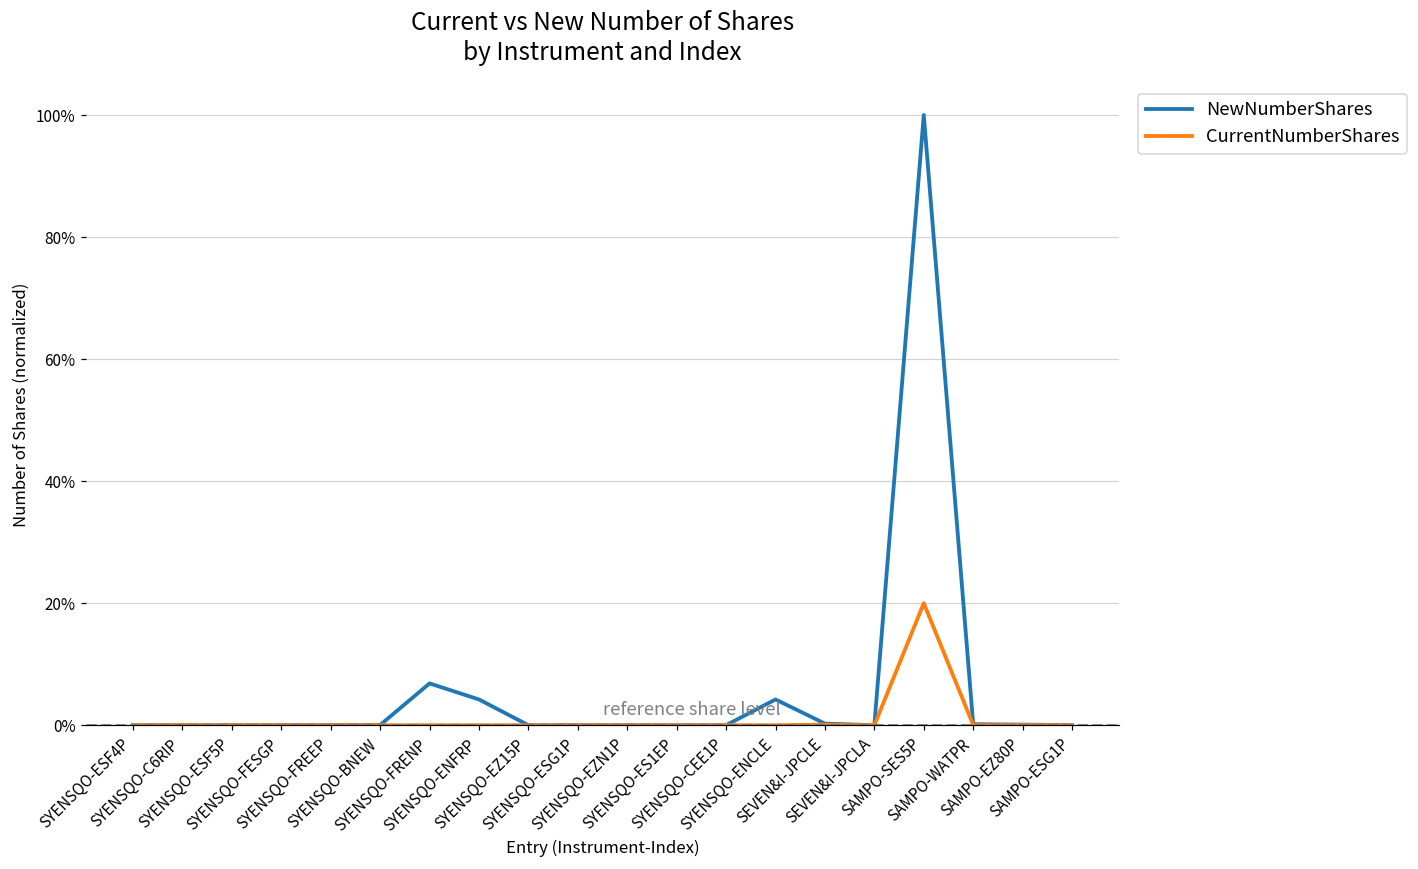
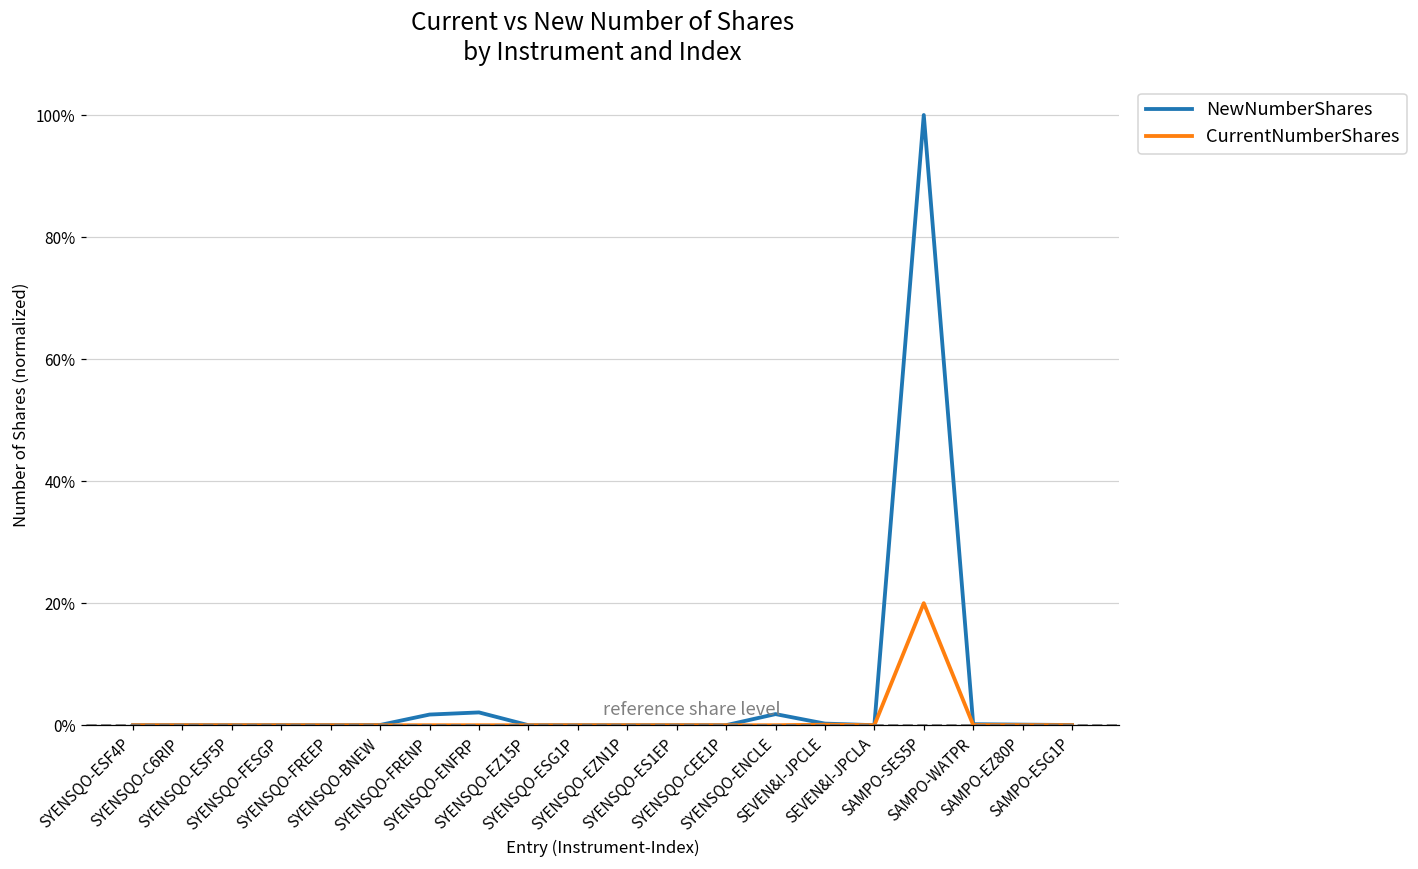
NewNumberShares, SYENSQO-FRENP: 7% -> 2%
NewNumberShares, SYENSQO-ENFRP: 4% -> 2%
NewNumberShares, SYENSQO-ENCLE: 4% -> 2%
